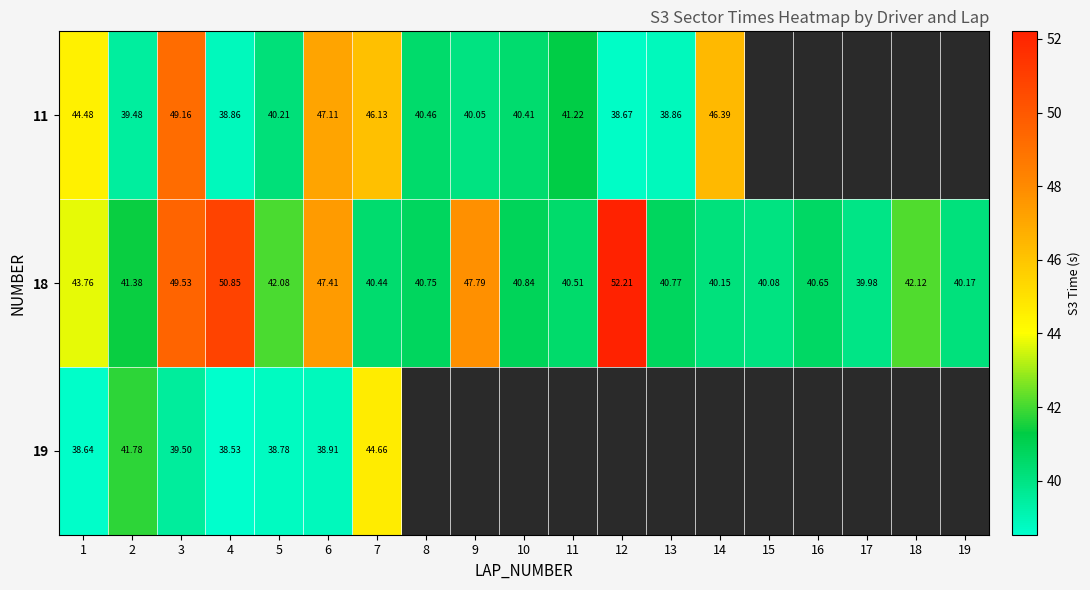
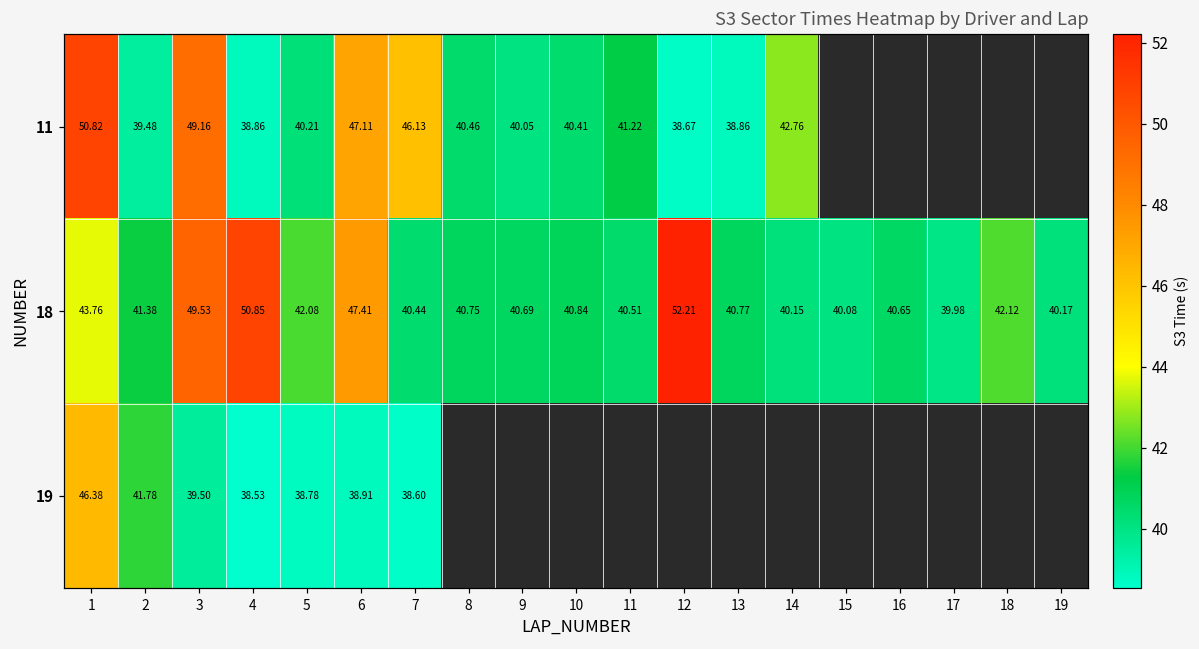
11, 1: 44.48 -> 50.82
11, 14: 46.39 -> 42.76
18, 9: 47.79 -> 40.69
19, 1: 38.64 -> 46.38
19, 7: 44.66 -> 38.60
